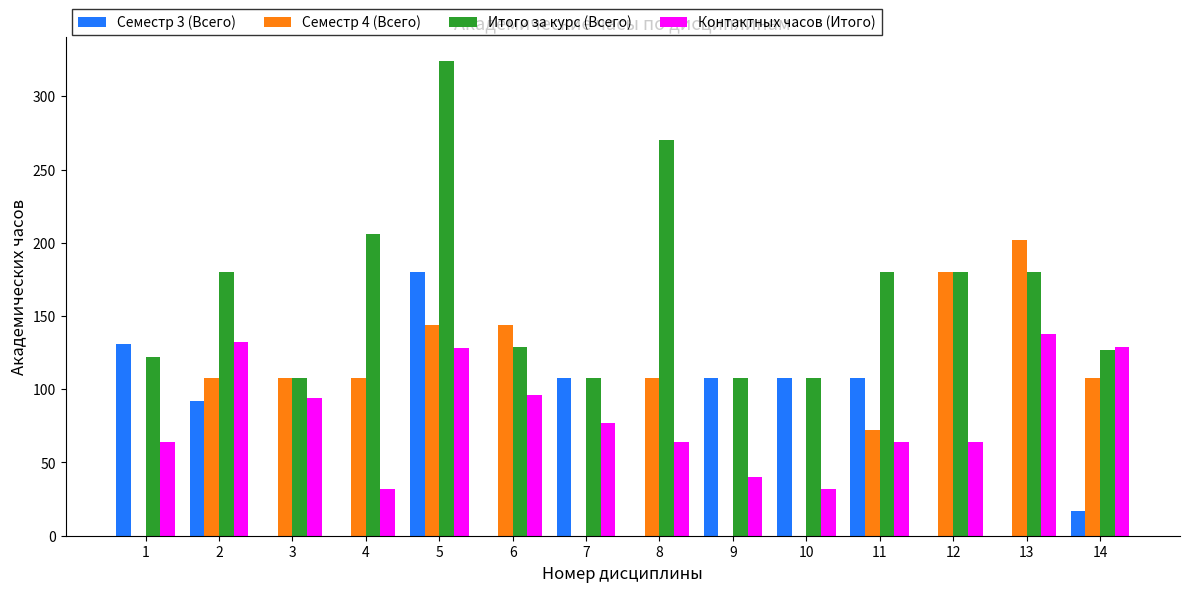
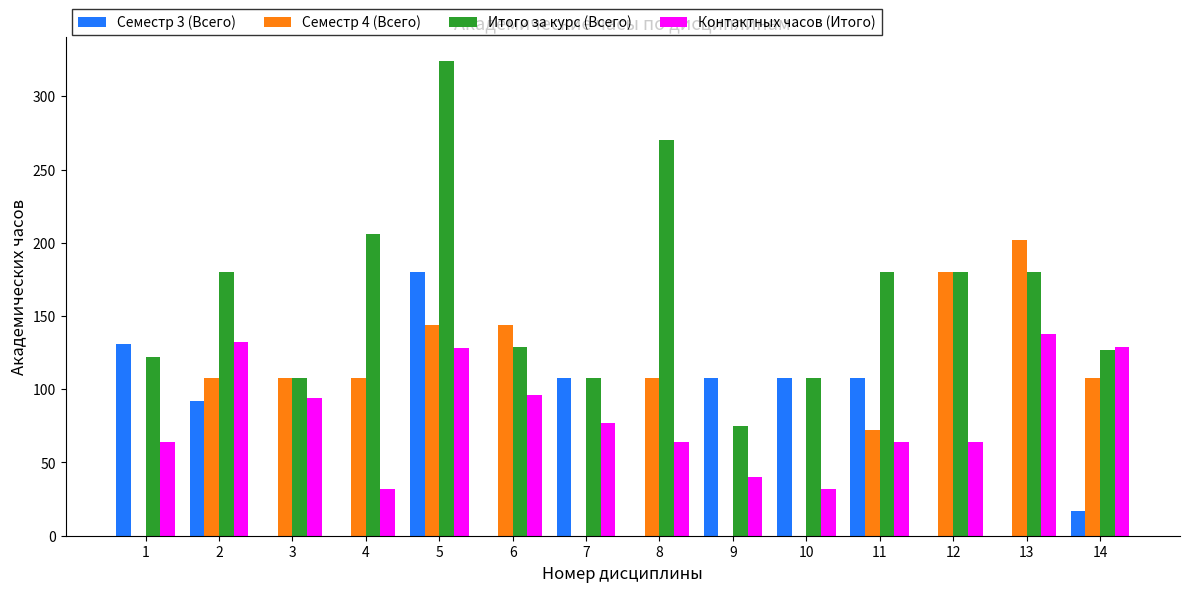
Итого за курс (Всего), 9: 108 -> 75
